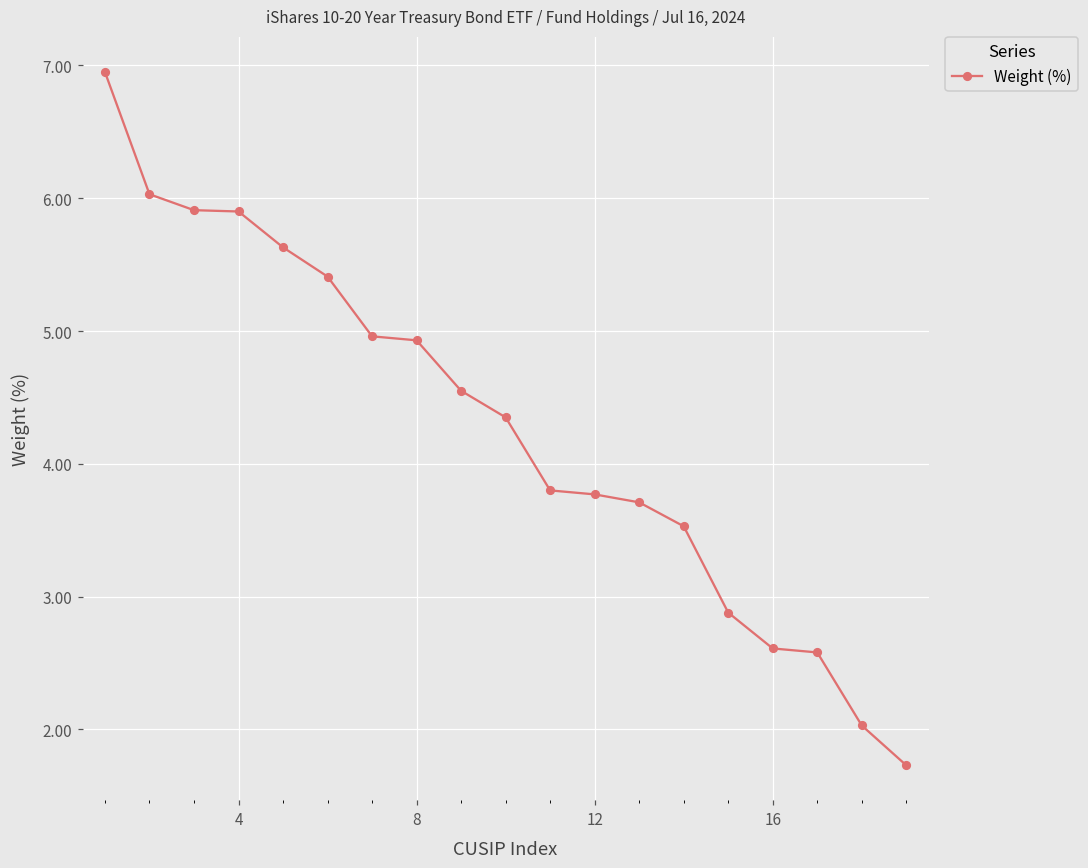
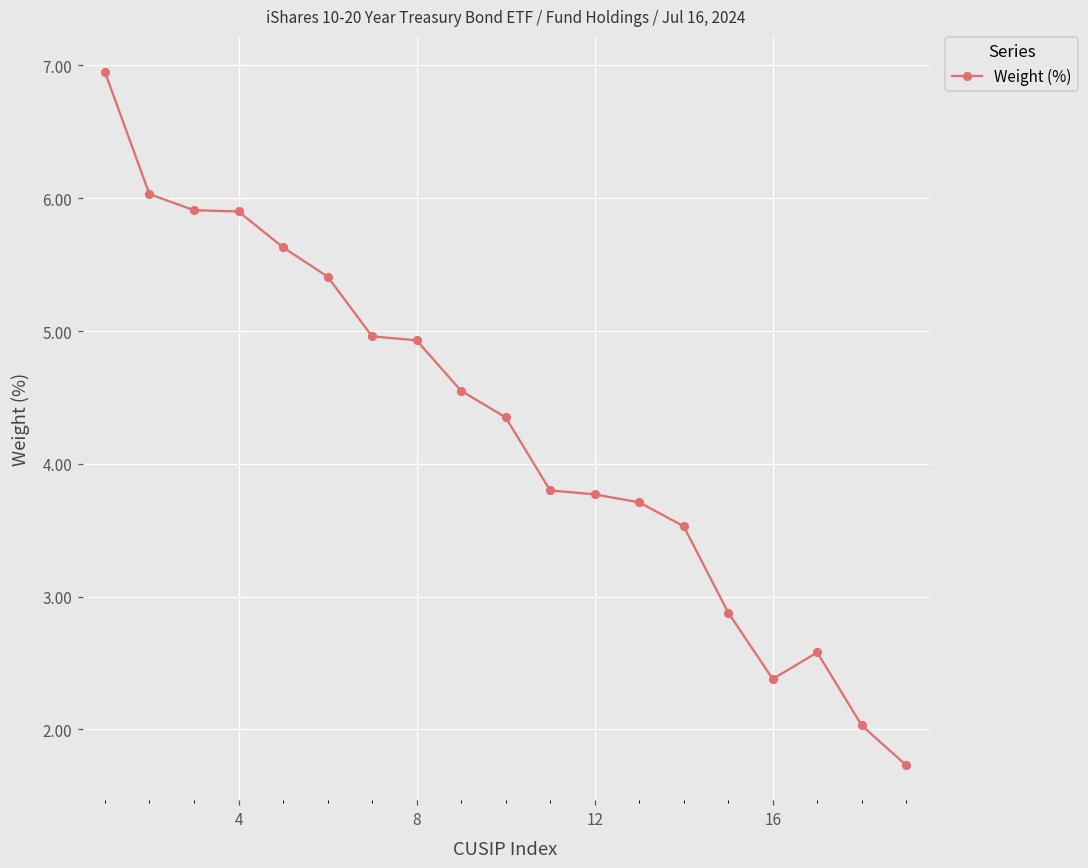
16: 2.61 -> 2.38
